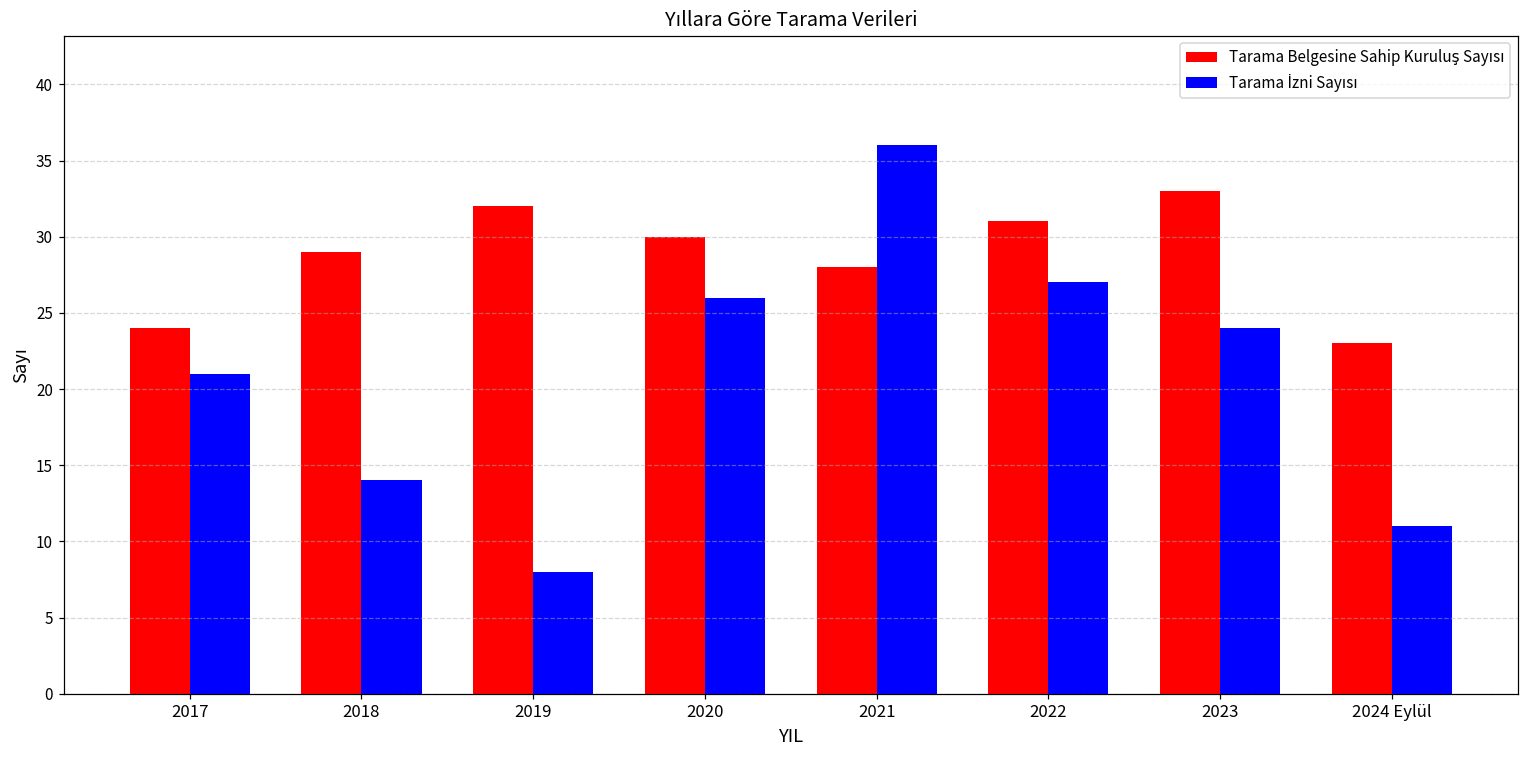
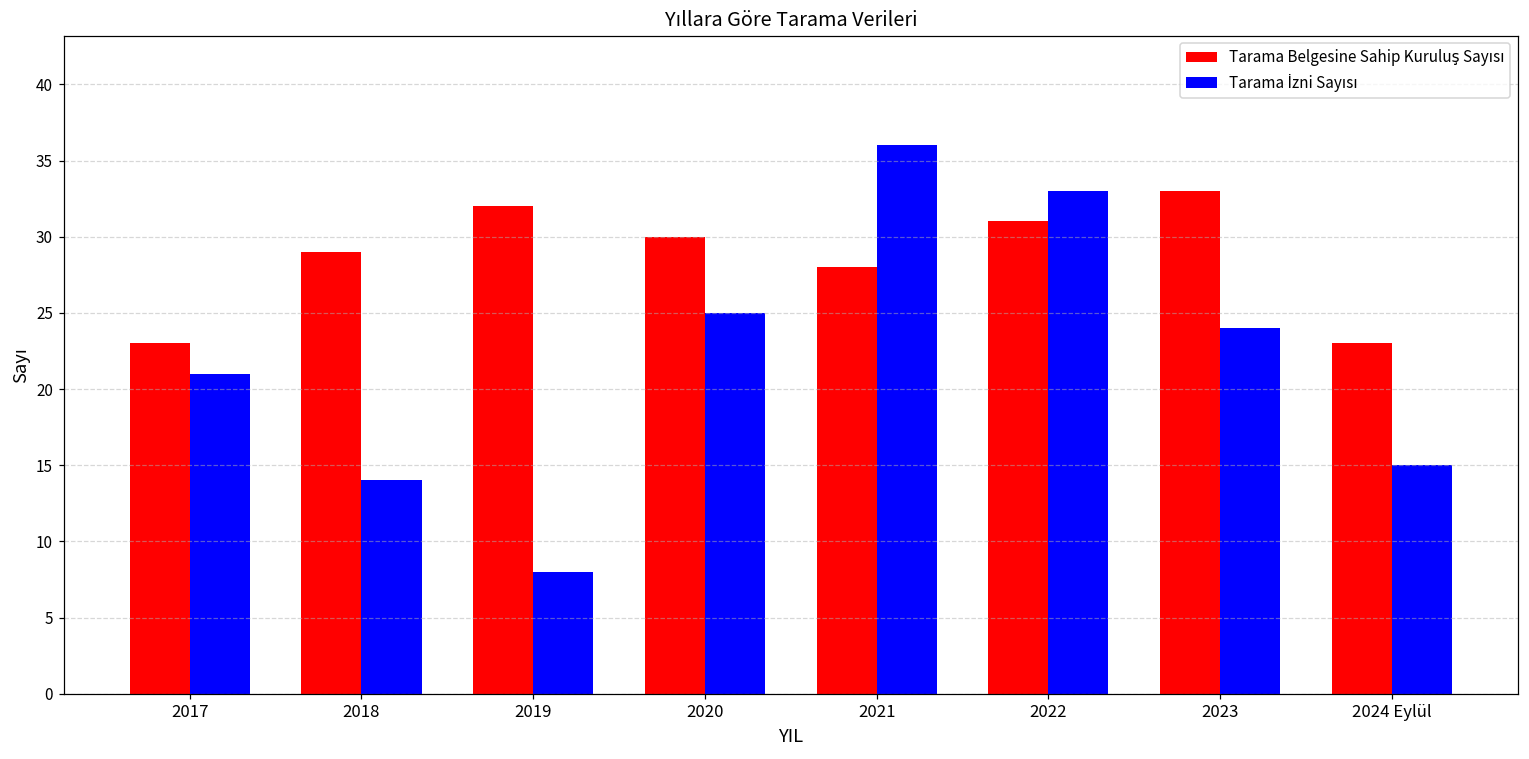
Tarama Belgesine Sahip Kuruluş Sayısı, 2017: 24 -> 23
Tarama İzni Sayısı, 2020: 26 -> 25
Tarama İzni Sayısı, 2022: 27 -> 33
Tarama İzni Sayısı, 2024 Eylül: 11 -> 15
